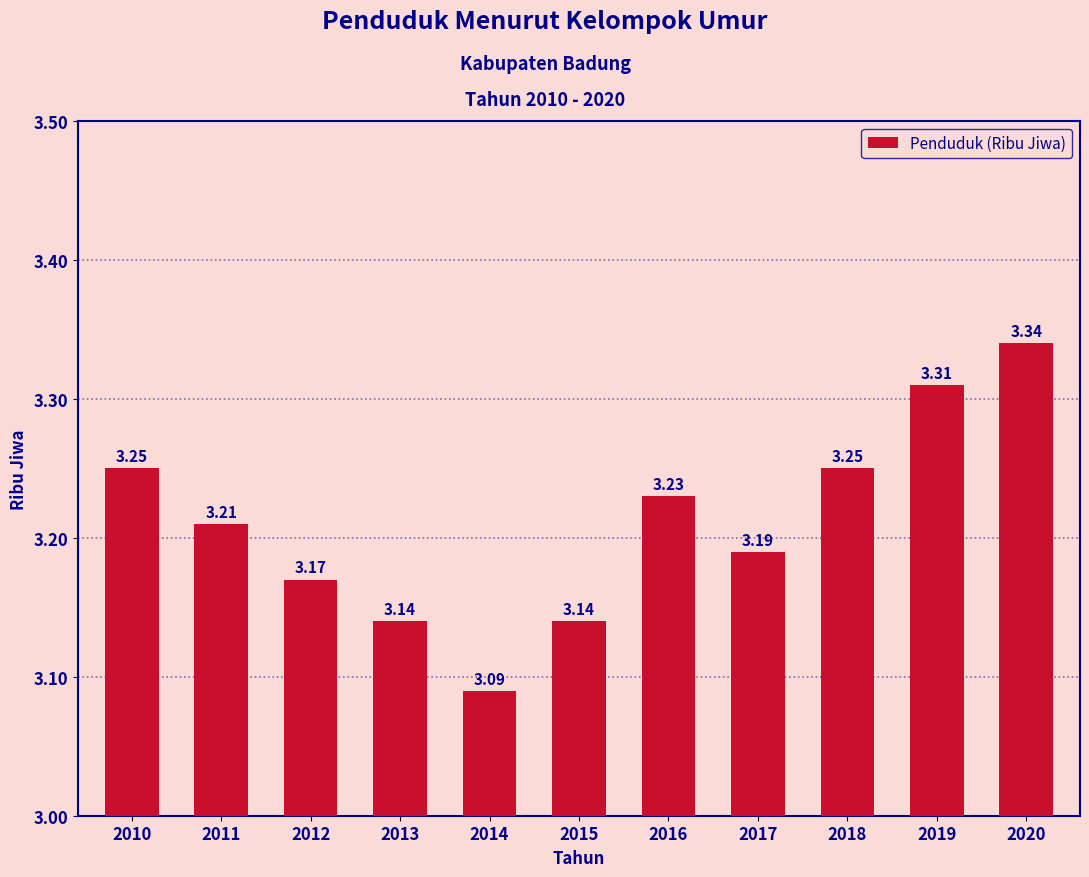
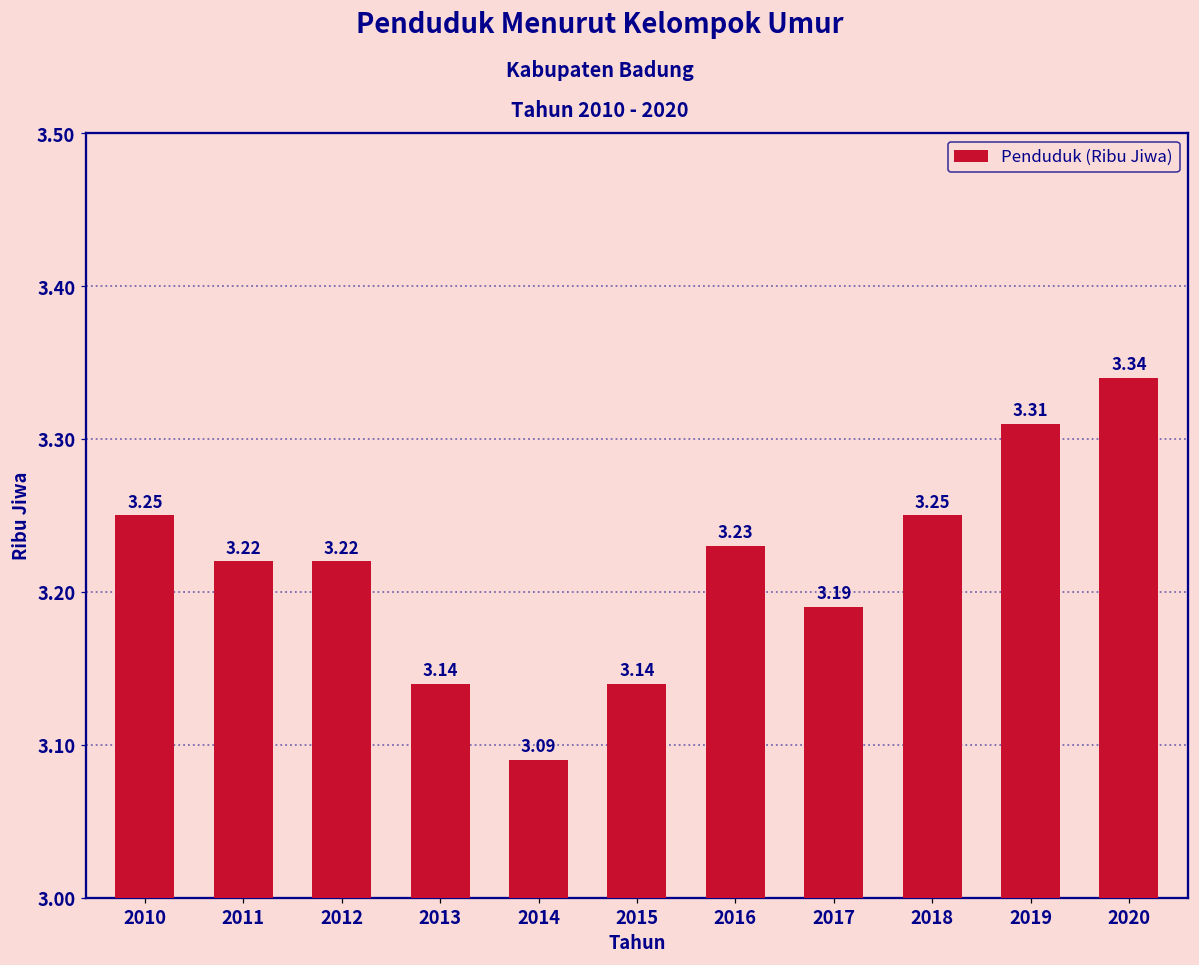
2011: 3.21 -> 3.22
2012: 3.17 -> 3.22
